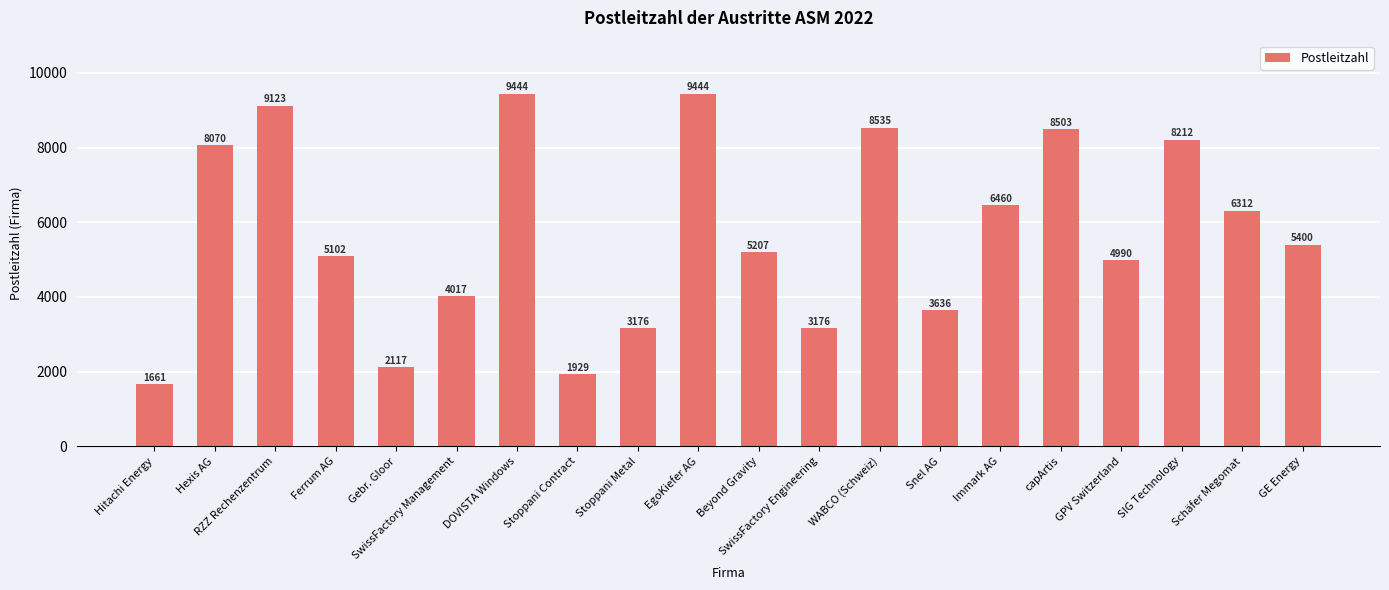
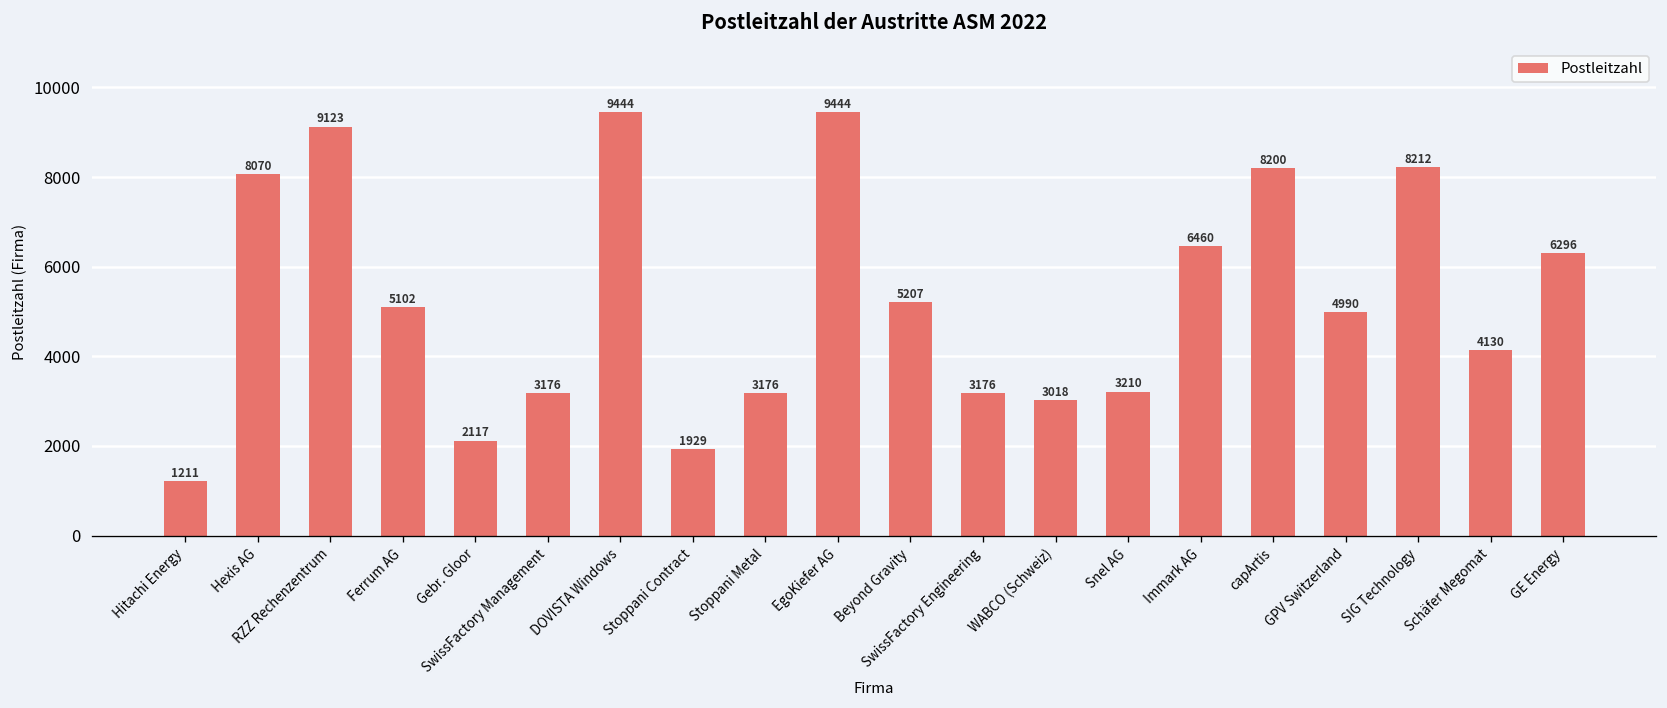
Hitachi Energy: 1661 -> 1211
SwissFactory Management: 4017 -> 3176
WABCO (Schweiz): 8535 -> 3018
Snel AG: 3636 -> 3210
capArtis: 8503 -> 8200
Schäfer Megomat: 6312 -> 4130
GE Energy: 5400 -> 6296
